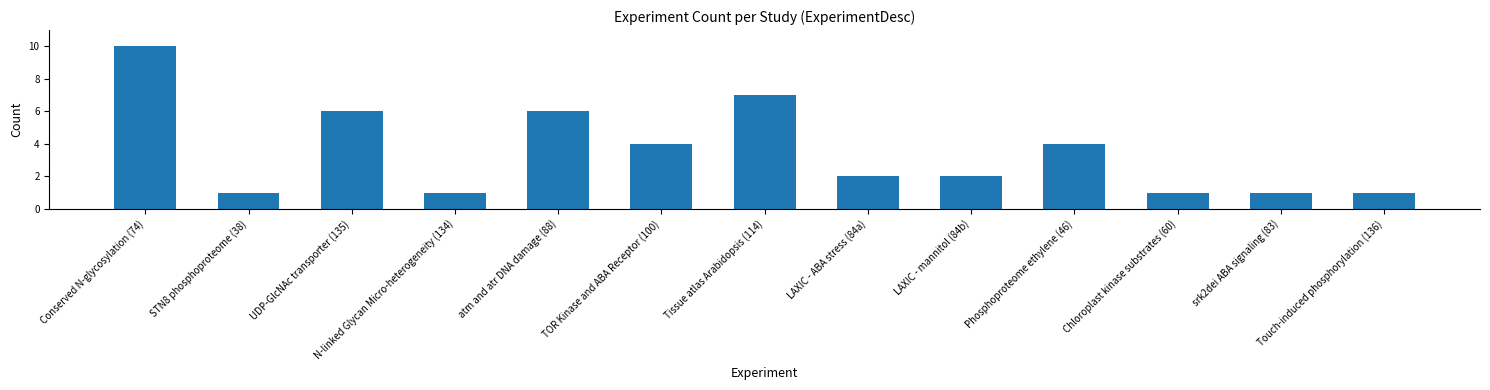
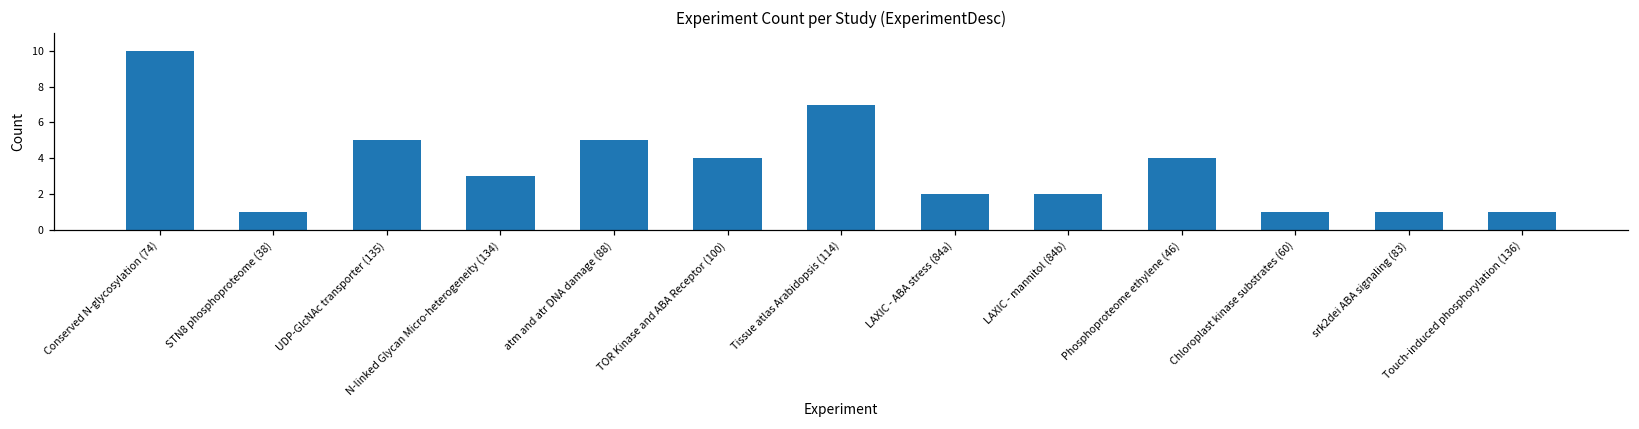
UDP-GlcNAc transporter (135): 6 -> 5
N-linked Glycan Micro-heterogeneity (134): 1 -> 3
atm and atr DNA damage (88): 6 -> 5
